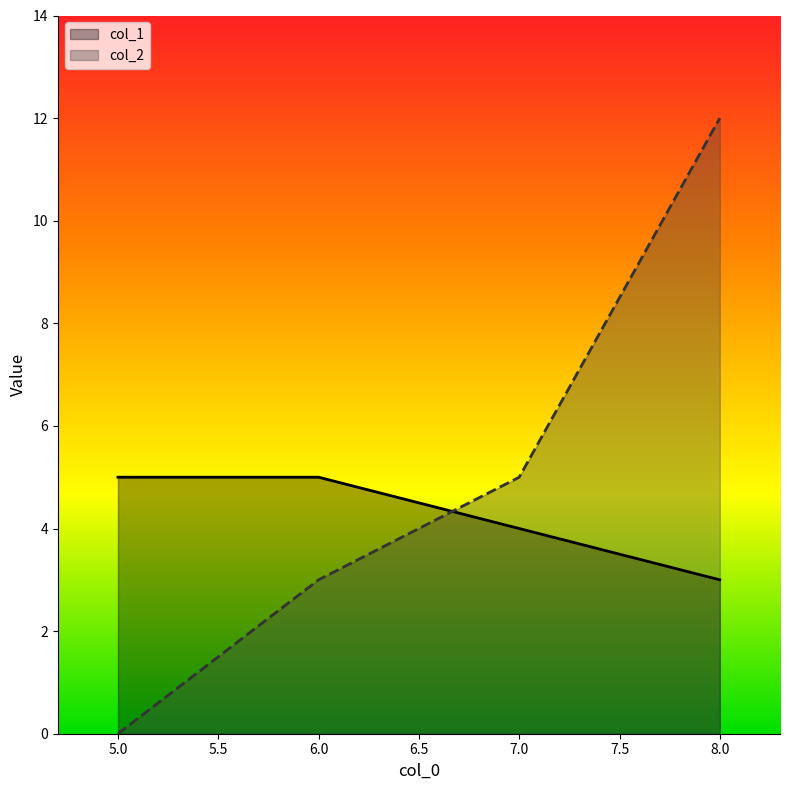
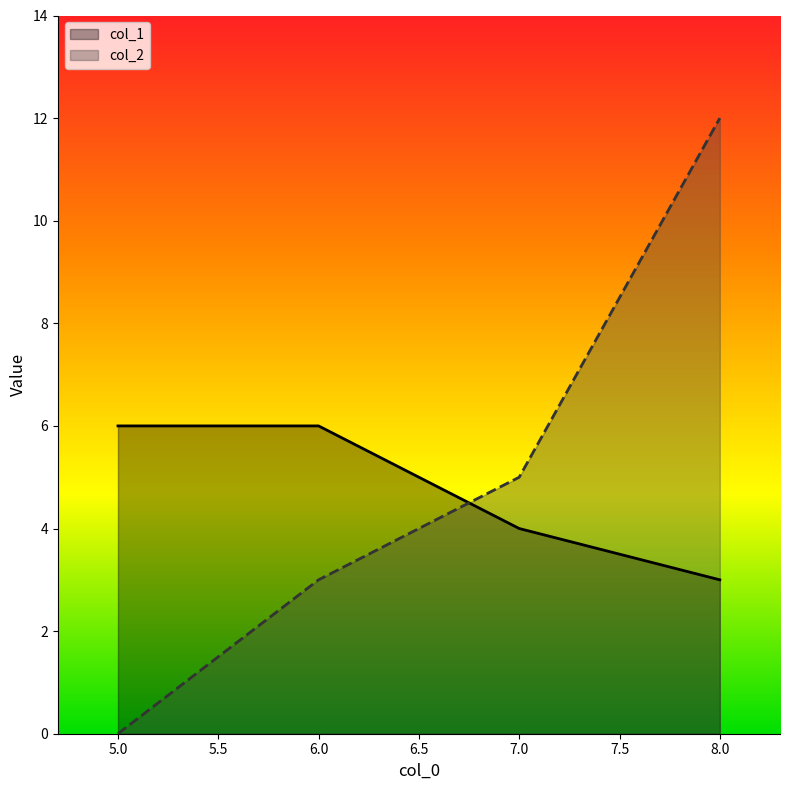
col_1, 5.0: 5 -> 6
col_1, 6.0: 5 -> 6
